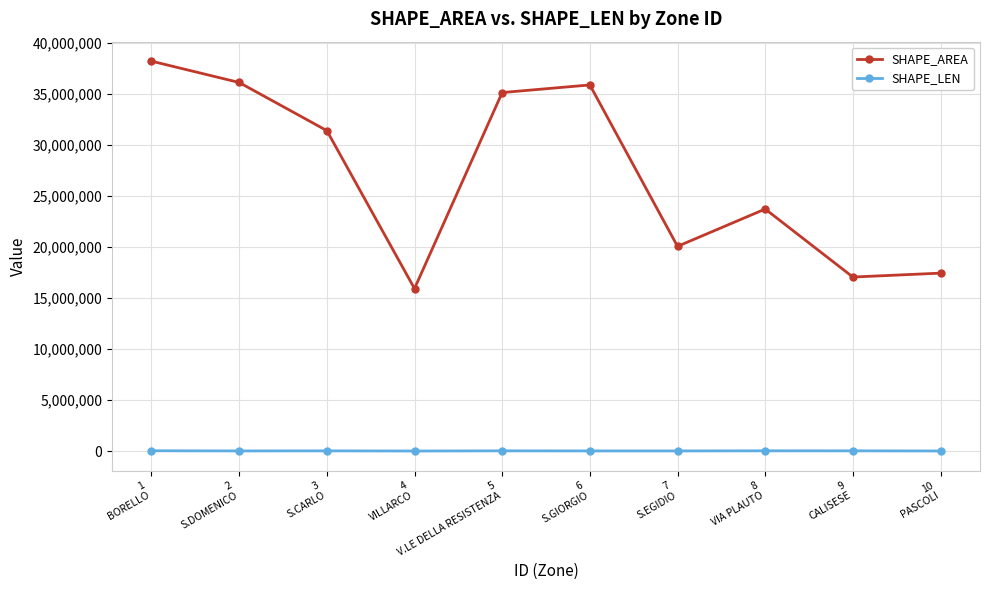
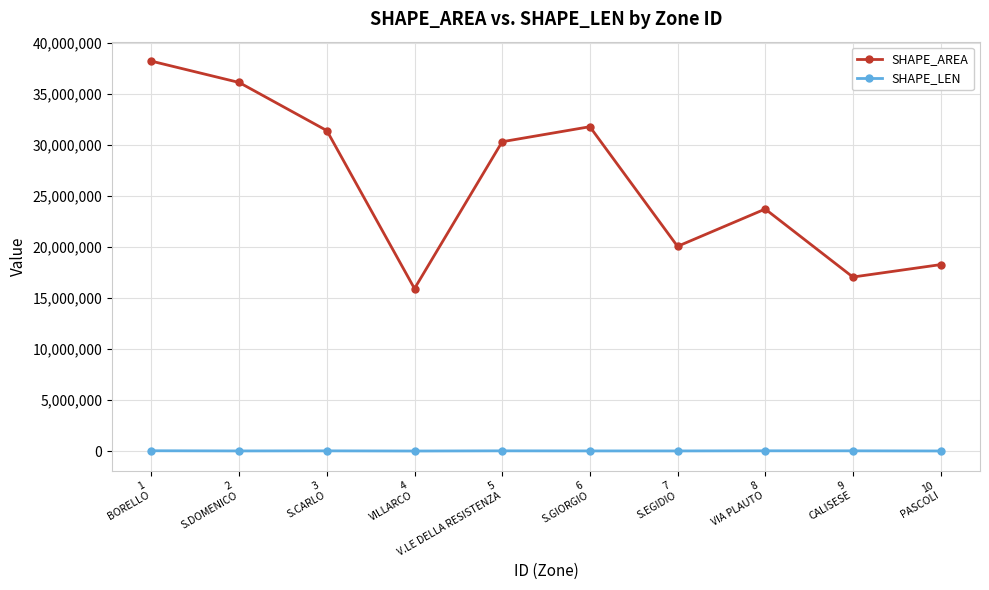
SHAPE_AREA, 5 V.LE DELLA RESISTENZA: 35,200,000 -> 30,300,000
SHAPE_AREA, 6 S.GIORGIO: 35,900,000 -> 31,800,000
SHAPE_AREA, 10 PASCOLI: 17,500,000 -> 18,300,000
